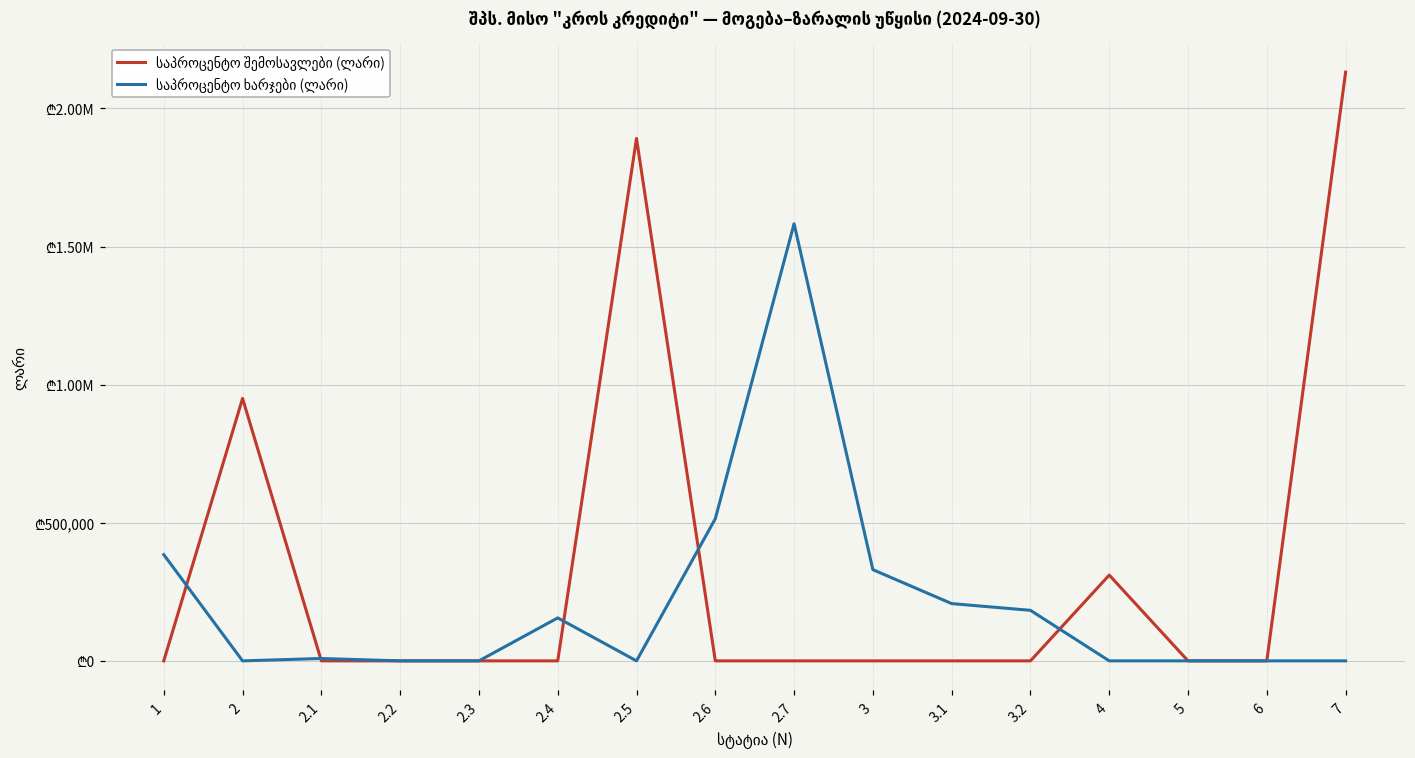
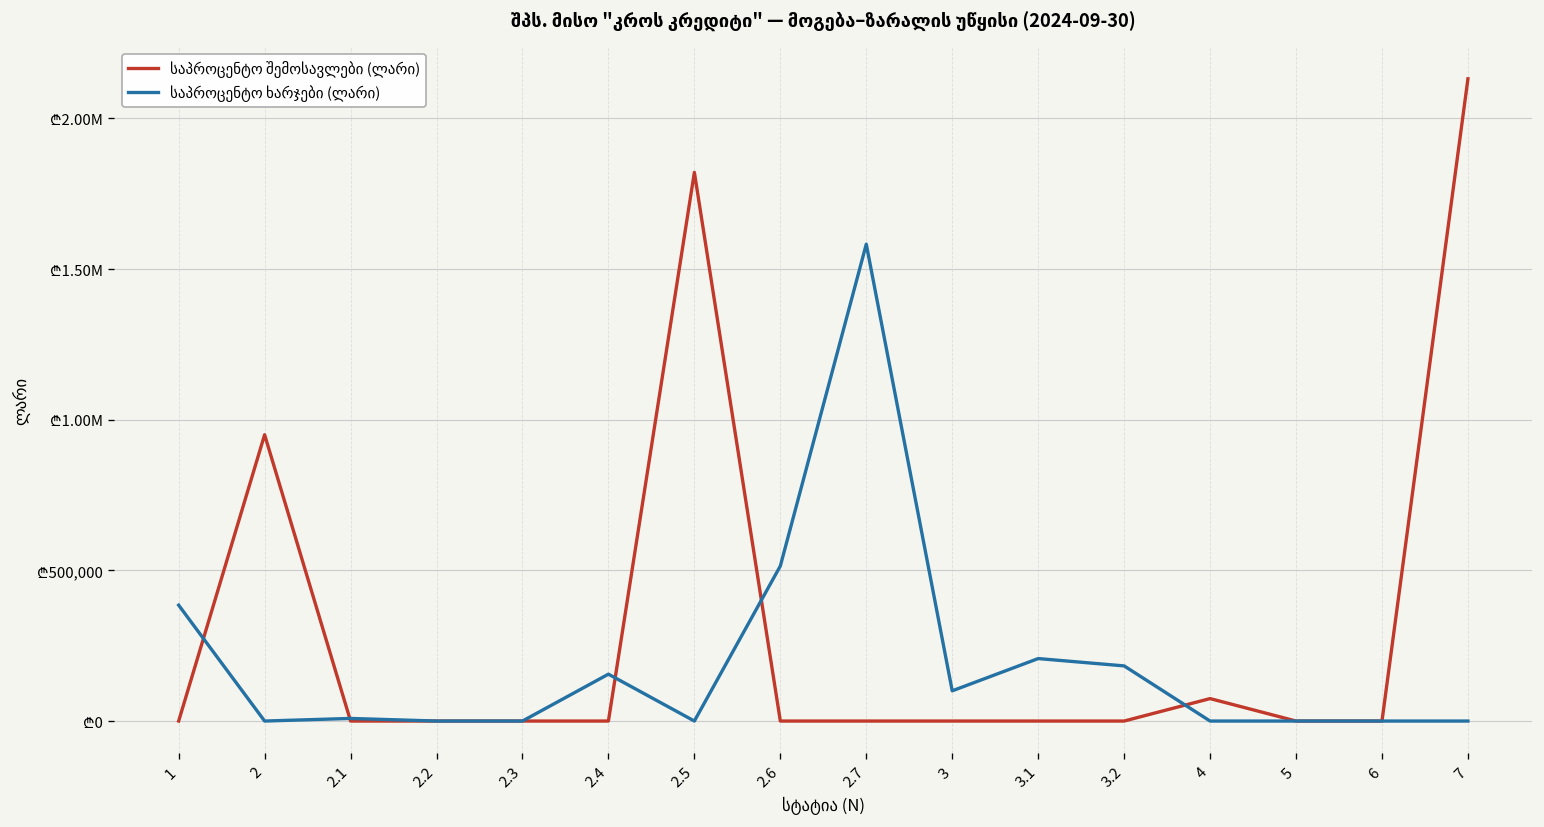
საპროცენტო შემოსავლები (ლარი), 2.5: ₾1,890,000 -> ₾1,820,000
საპროცენტო ხარჯები (ლარი), 3: ₾330,000 -> ₾100,000
საპროცენტო შემოსავლები (ლარი), 4: ₾310,000 -> ₾70,000
